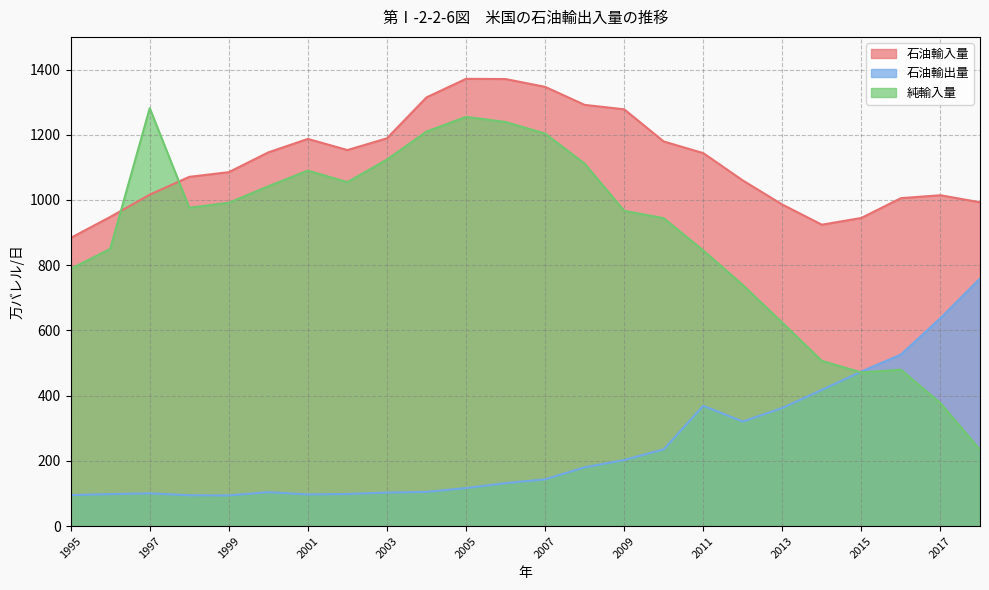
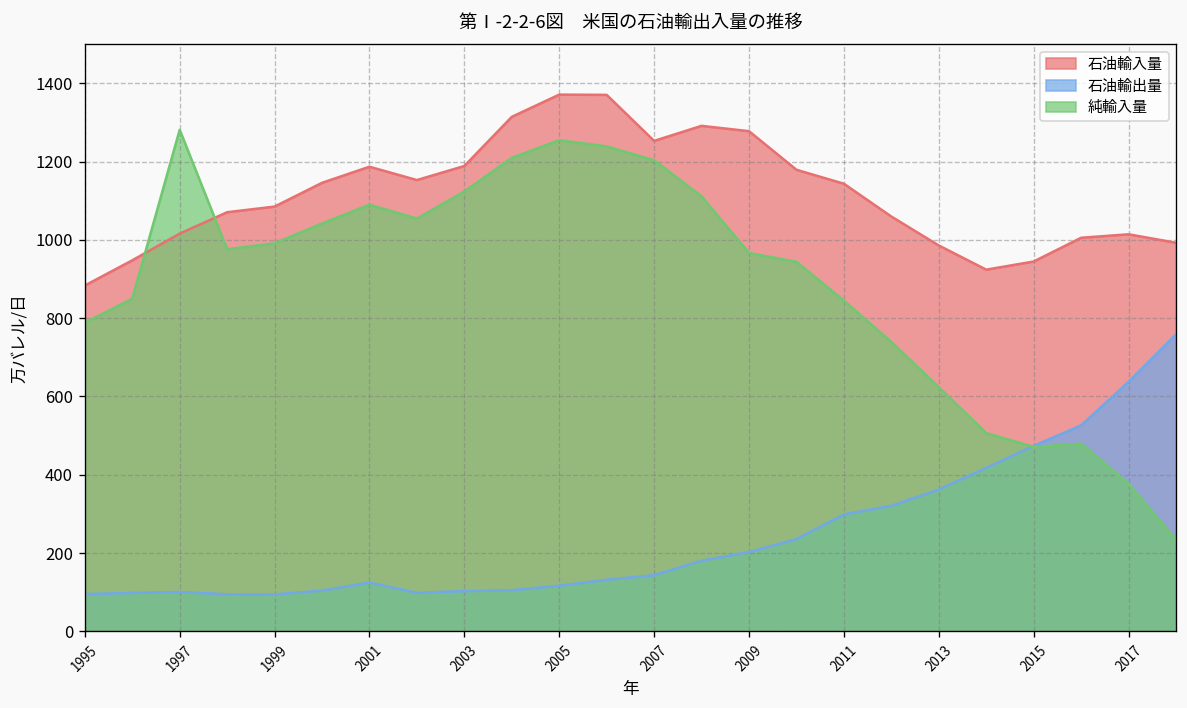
石油輸出量, 2001: 100 -> 120
石油輸入量, 2007: 1350 -> 1250
石油輸出量, 2011: 370 -> 300
